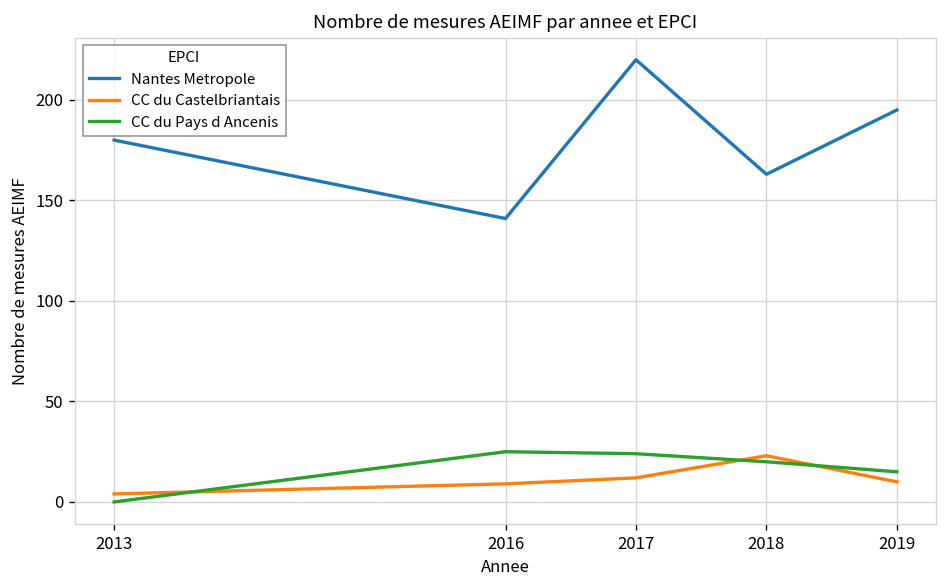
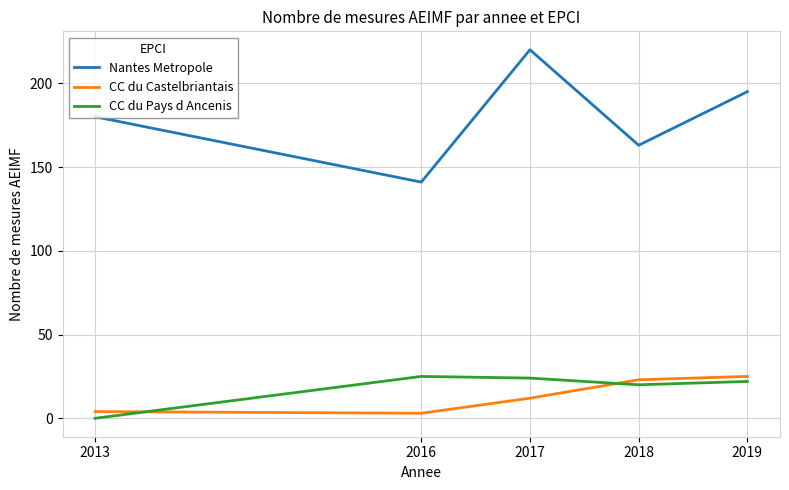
CC du Castelbriantais, 2016: 9 -> 3
CC du Castelbriantais, 2019: 10 -> 25
CC du Pays d Ancenis, 2019: 15 -> 22
